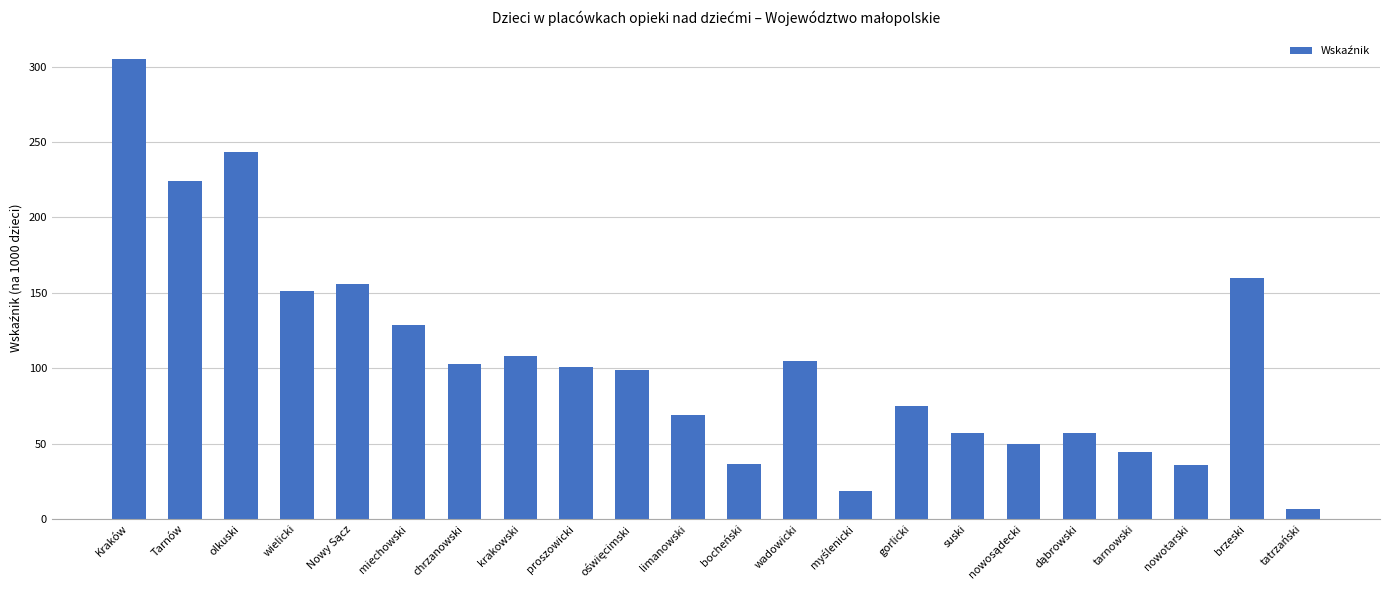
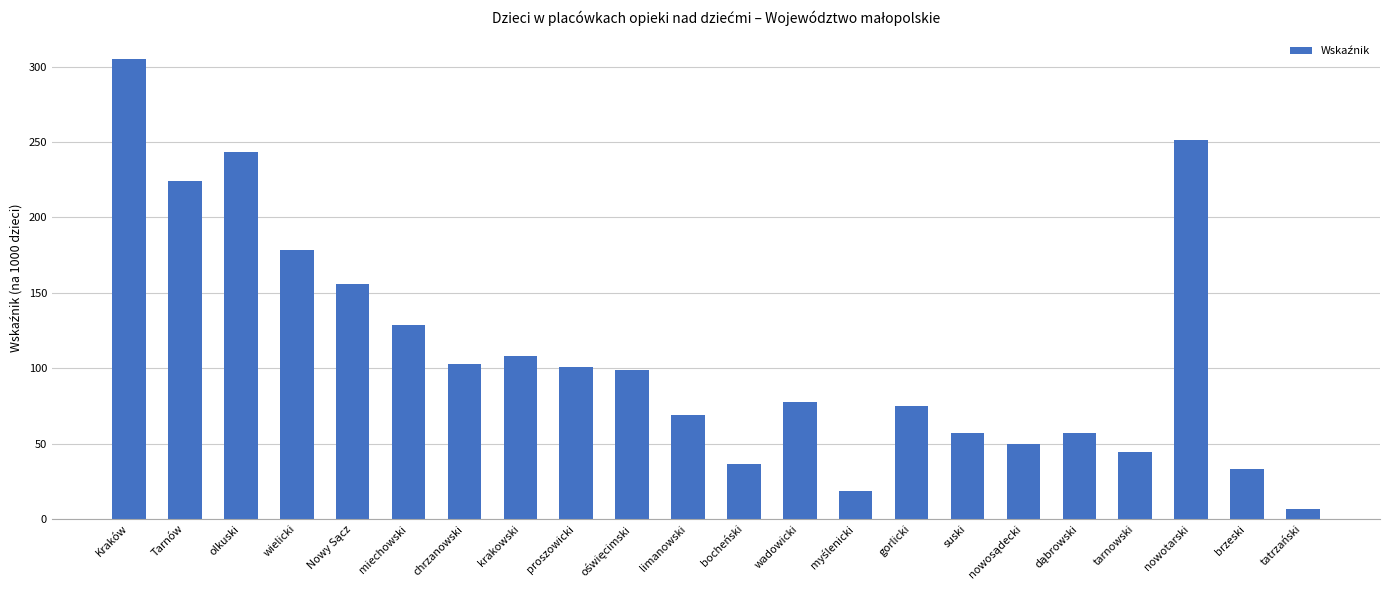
wielicki: 151 -> 179
wadowicki: 105 -> 78
nowotarski: 36 -> 251
brzeski: 160 -> 33
